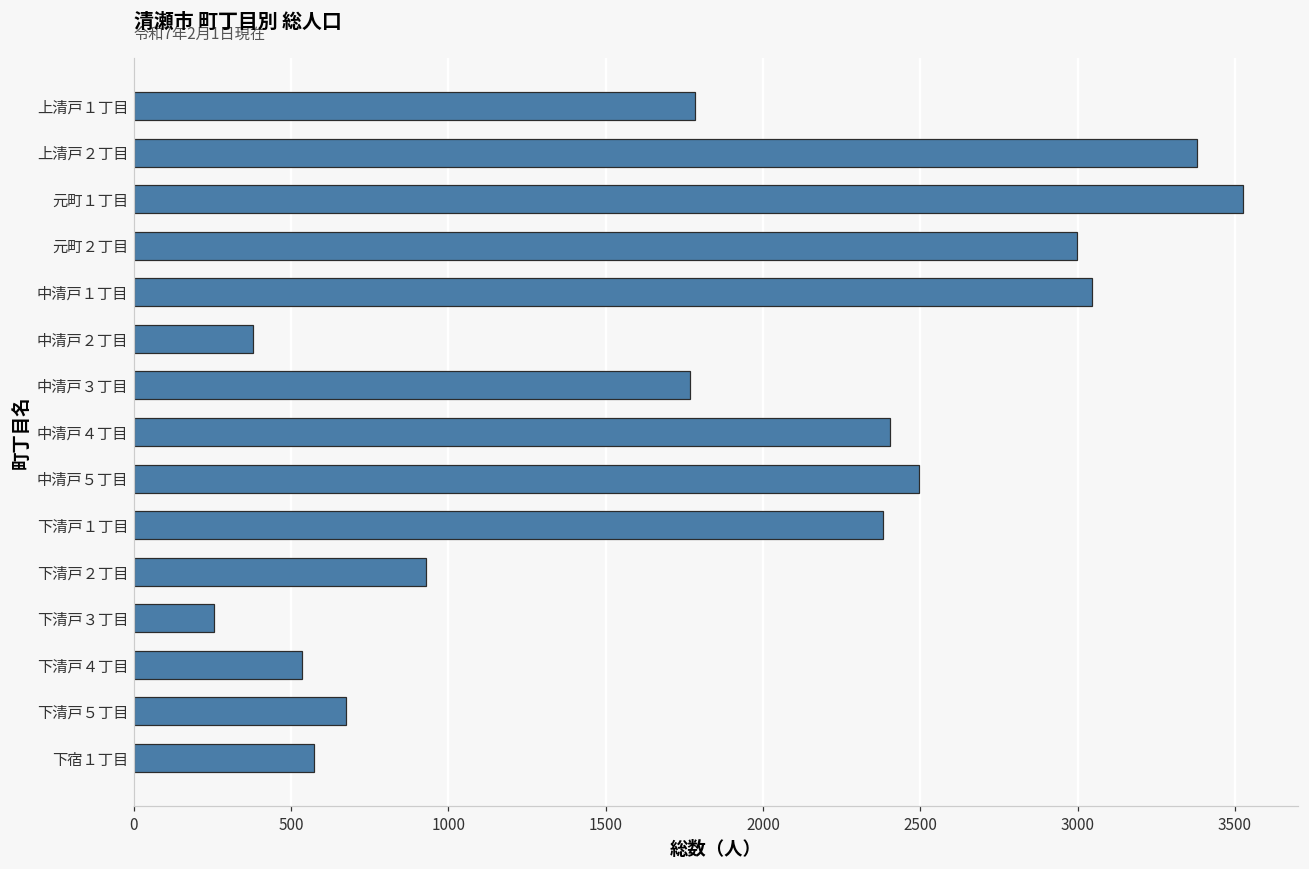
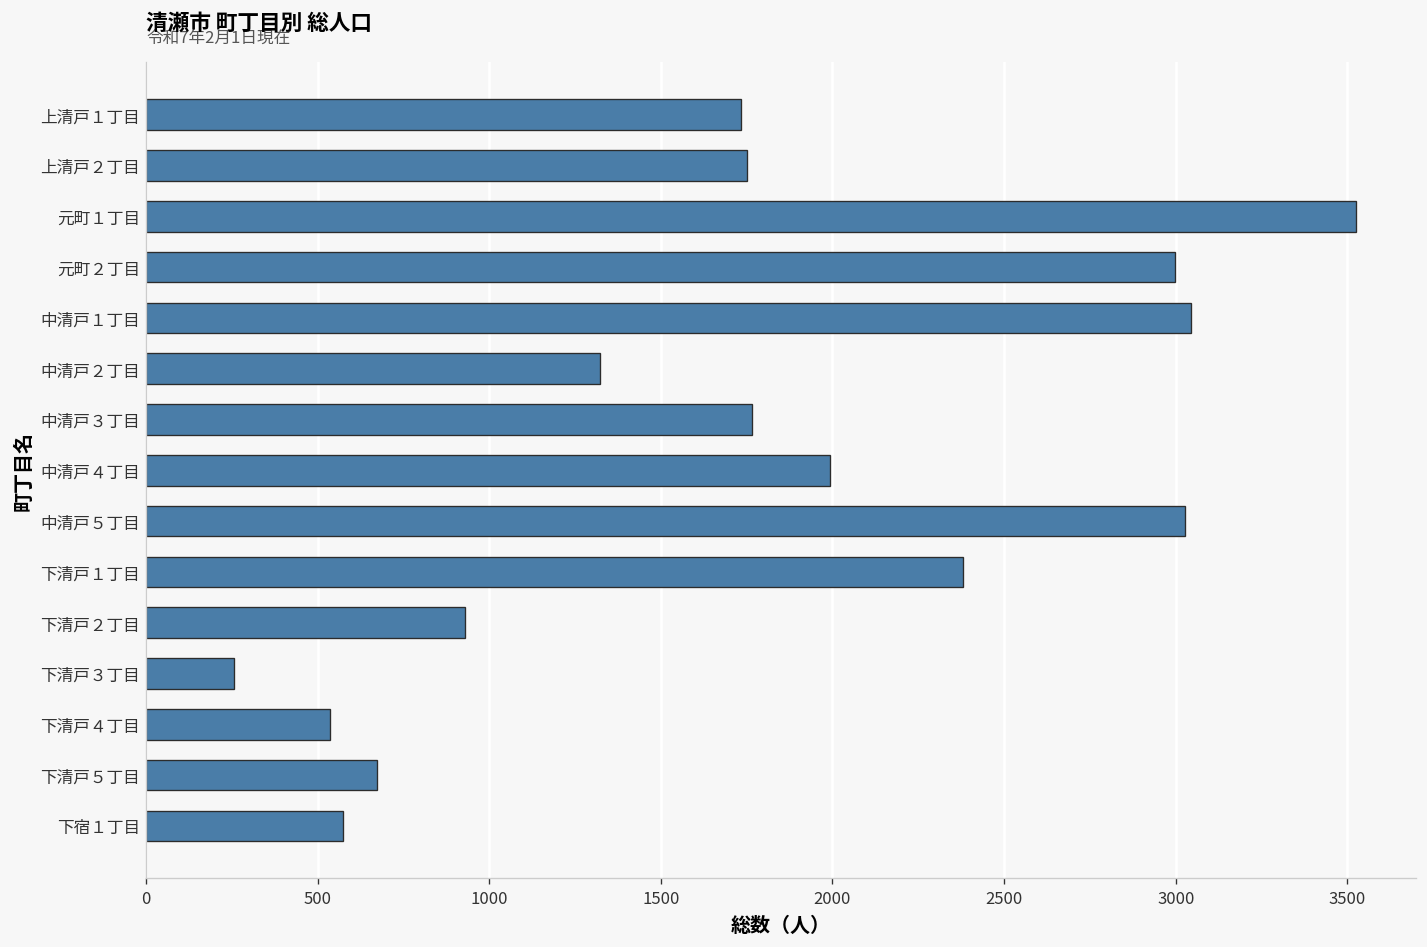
上清戸１丁目: 1790 -> 1730
上清戸２丁目: 3380 -> 1750
中清戸２丁目: 380 -> 1320
中清戸４丁目: 2400 -> 1990
中清戸５丁目: 2500 -> 3030
